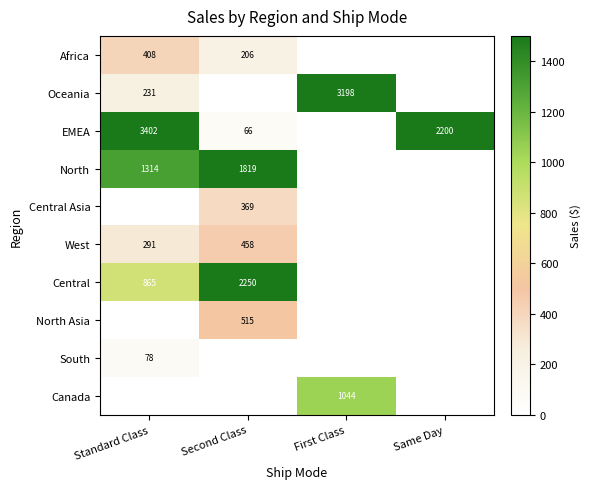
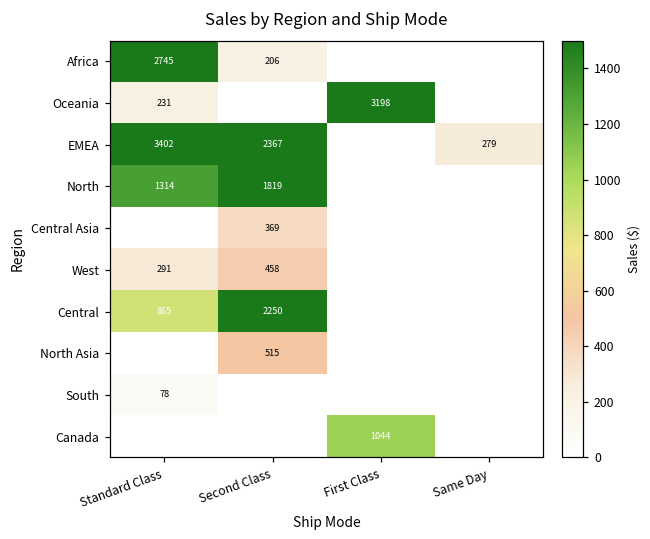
Africa, Standard Class: 408 -> 2745
EMEA, Second Class: 66 -> 2367
EMEA, Same Day: 2200 -> 279
